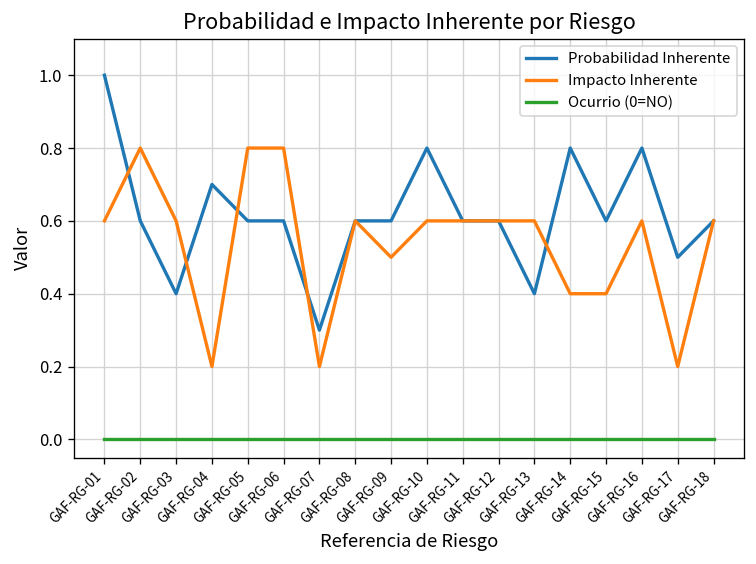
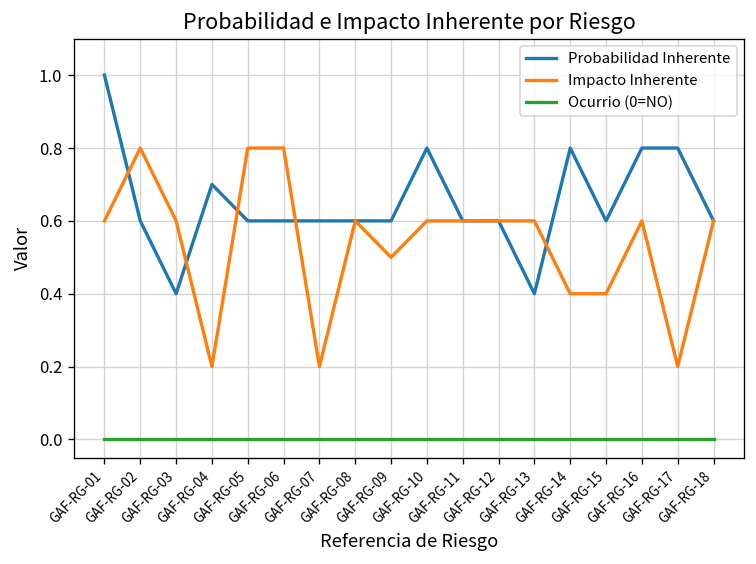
Probabilidad Inherente, GAF-RG-07: 0.3 -> 0.6
Probabilidad Inherente, GAF-RG-17: 0.5 -> 0.8
